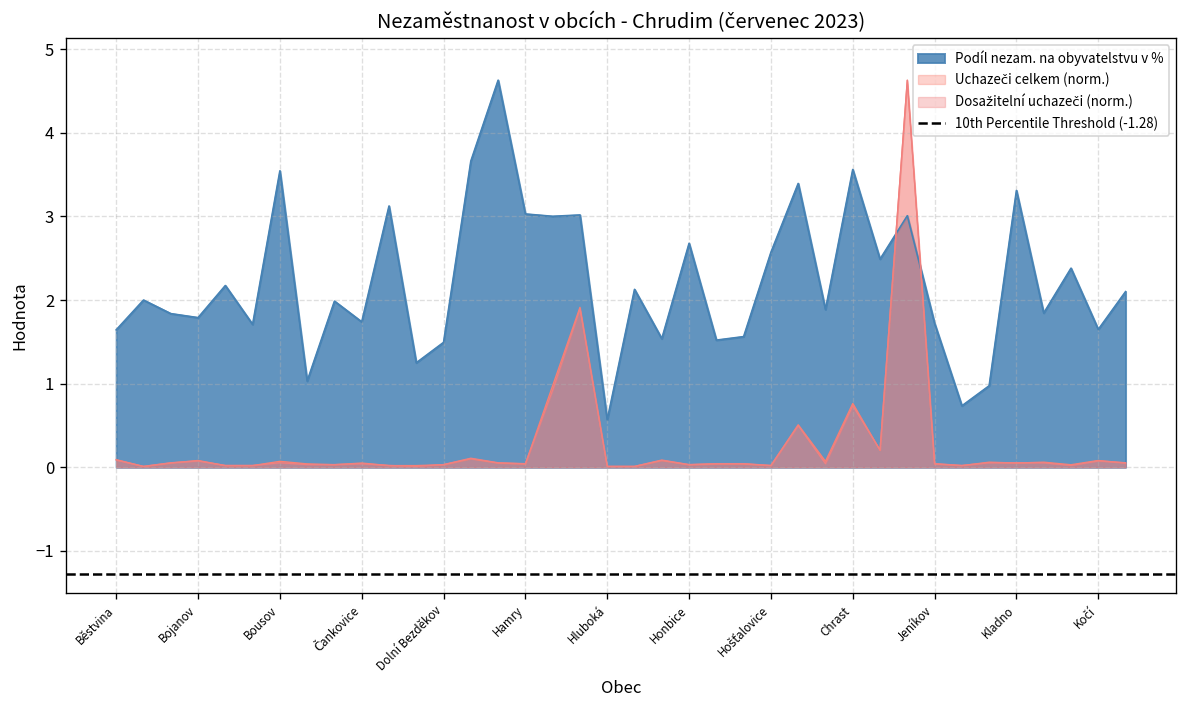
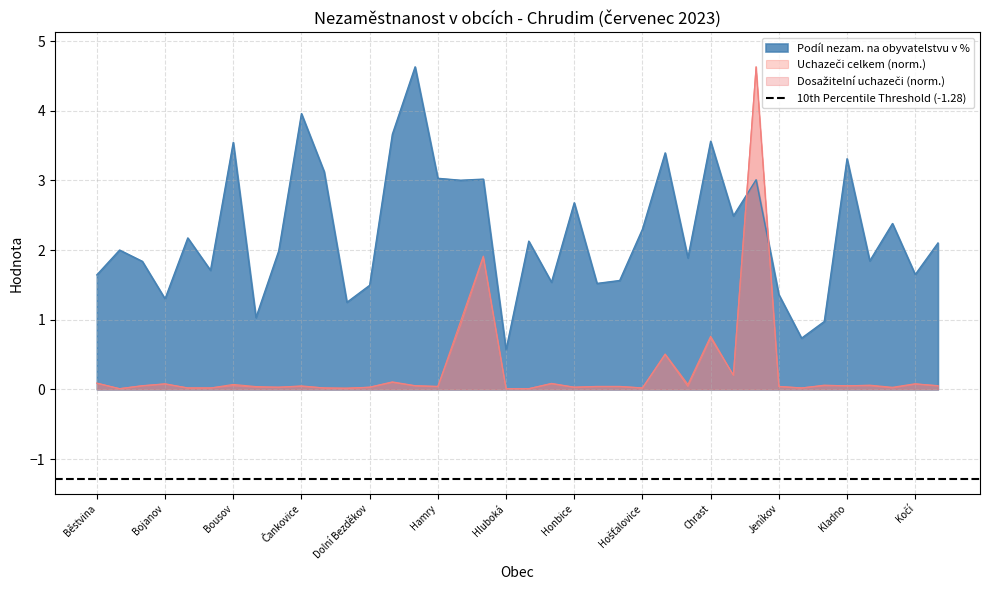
Podíl nezam. na obyvatelstvu v %, Bojanov: 1.8 -> 1.3
Podíl nezam. na obyvatelstvu v %, Čankovice: 1.7 -> 4.0
Podíl nezam. na obyvatelstvu v %, Hošťalovice: 2.6 -> 2.3
Podíl nezam. na obyvatelstvu v %, Jeníkov: 1.7 -> 1.4
